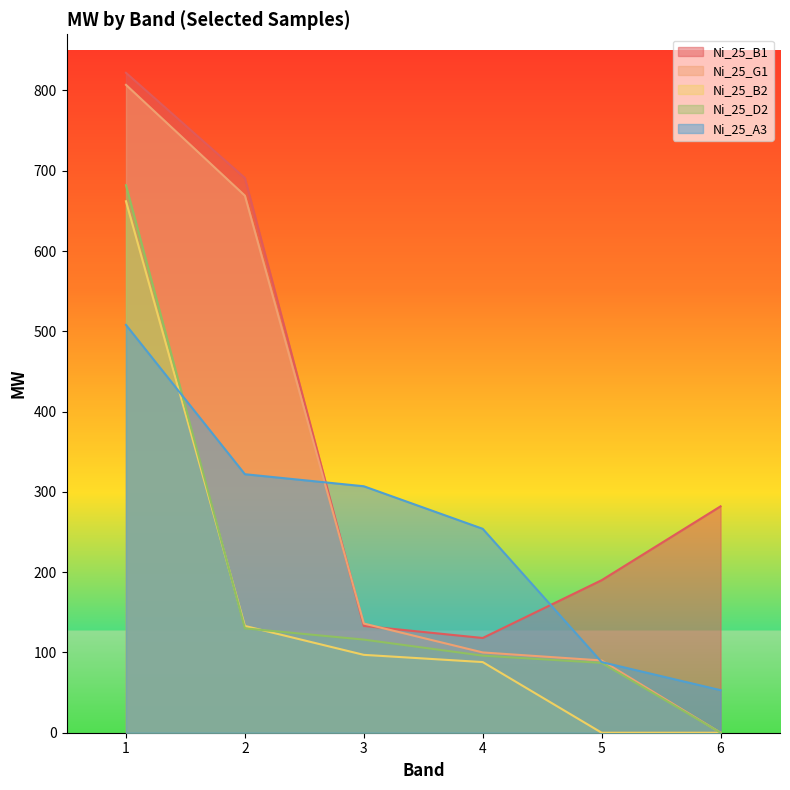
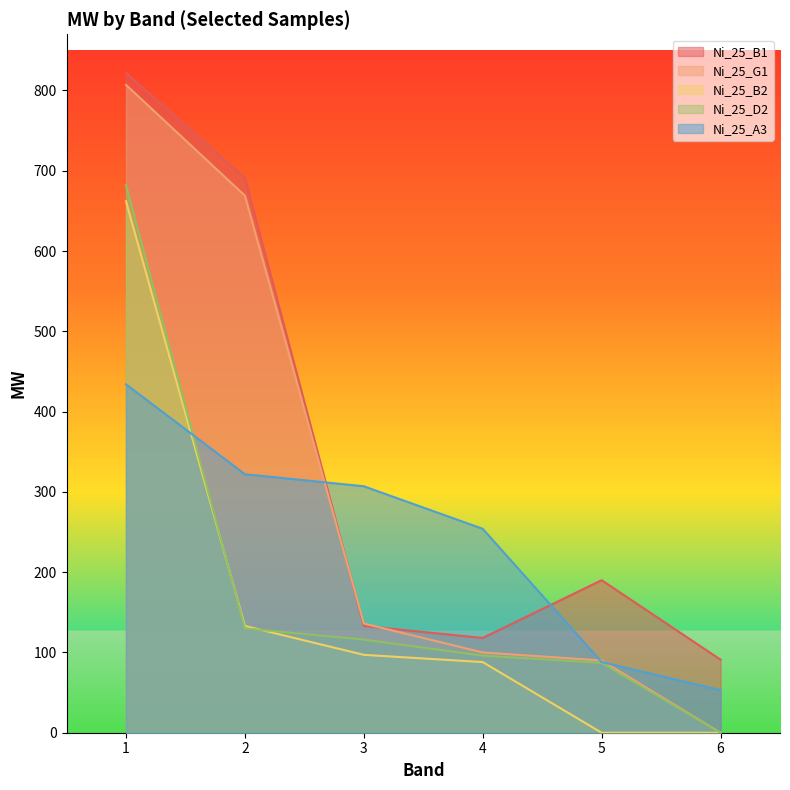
Ni_25_A3, 1: 510 -> 430
Ni_25_B1, 6: 280 -> 90
